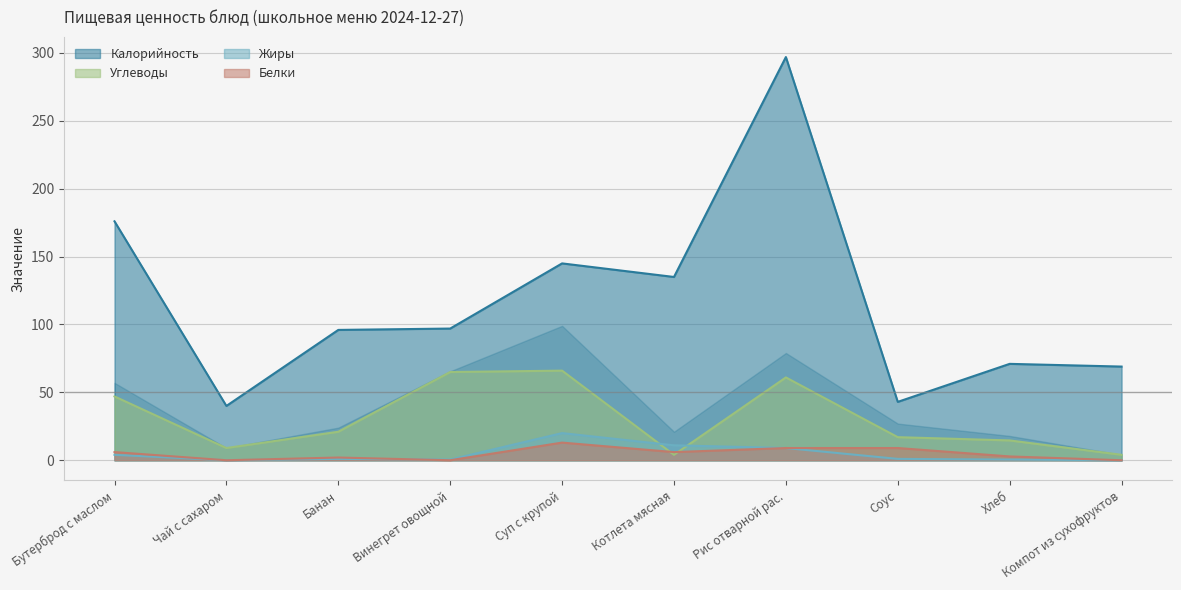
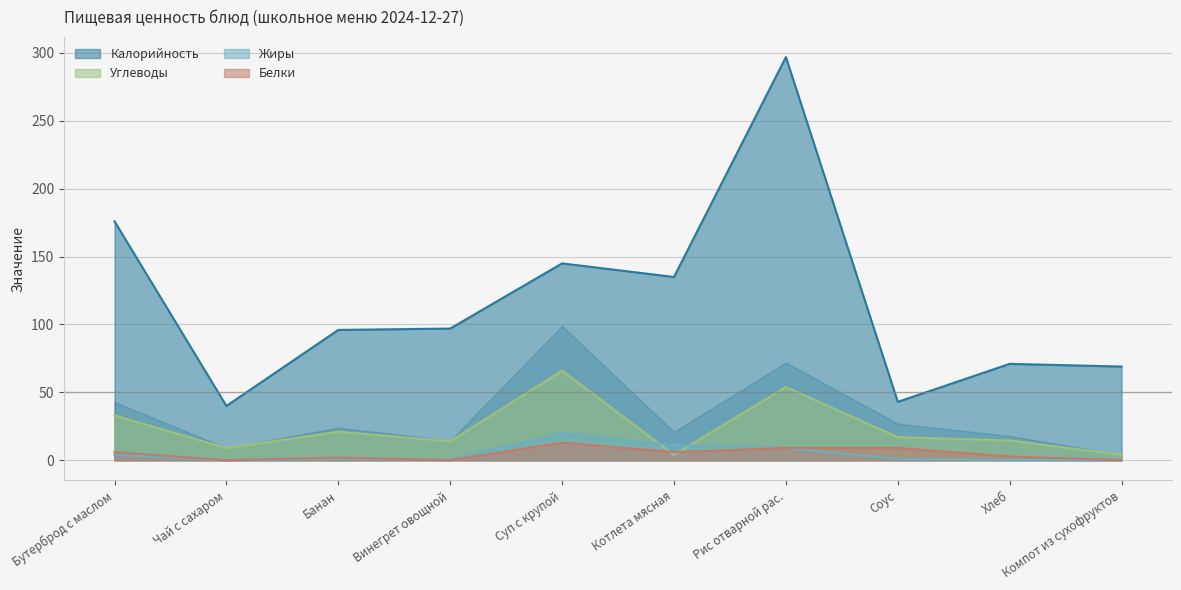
Углеводы, Бутерброд с маслом: 47 -> 33
Углеводы, Винегрет овощной: 65 -> 14
Углеводы, Рис отварной рас.: 61 -> 54
